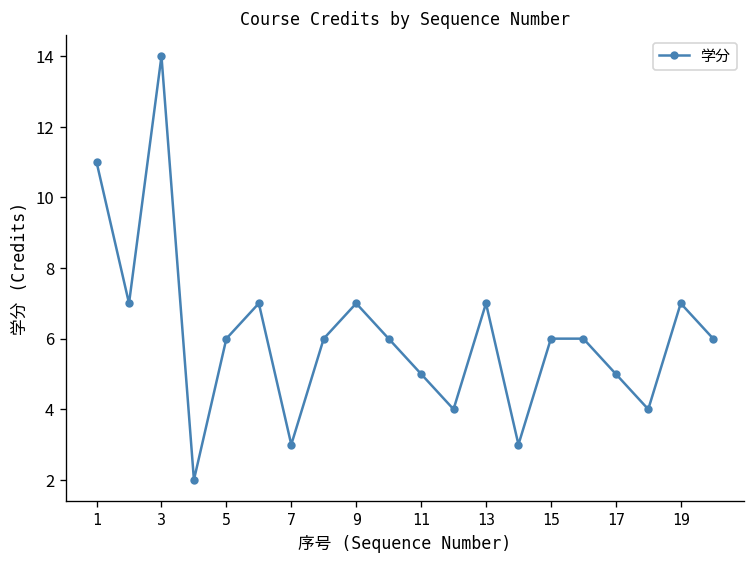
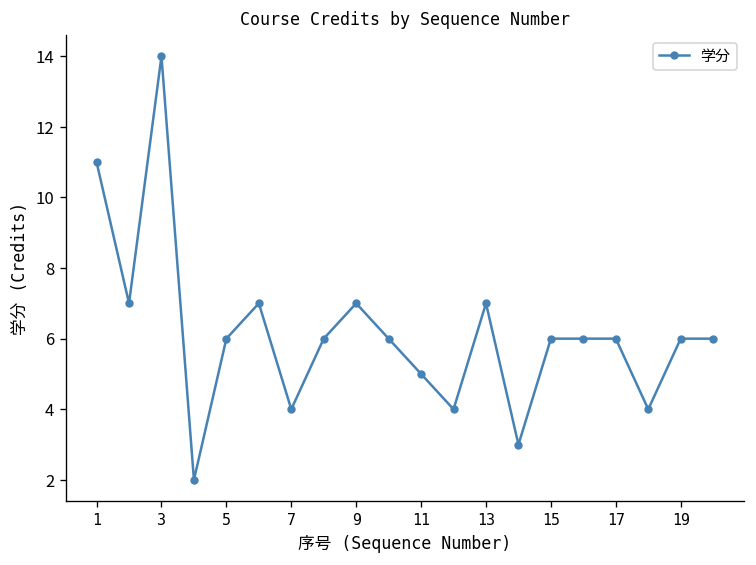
7: 3 -> 4
17: 5 -> 6
19: 7 -> 6
